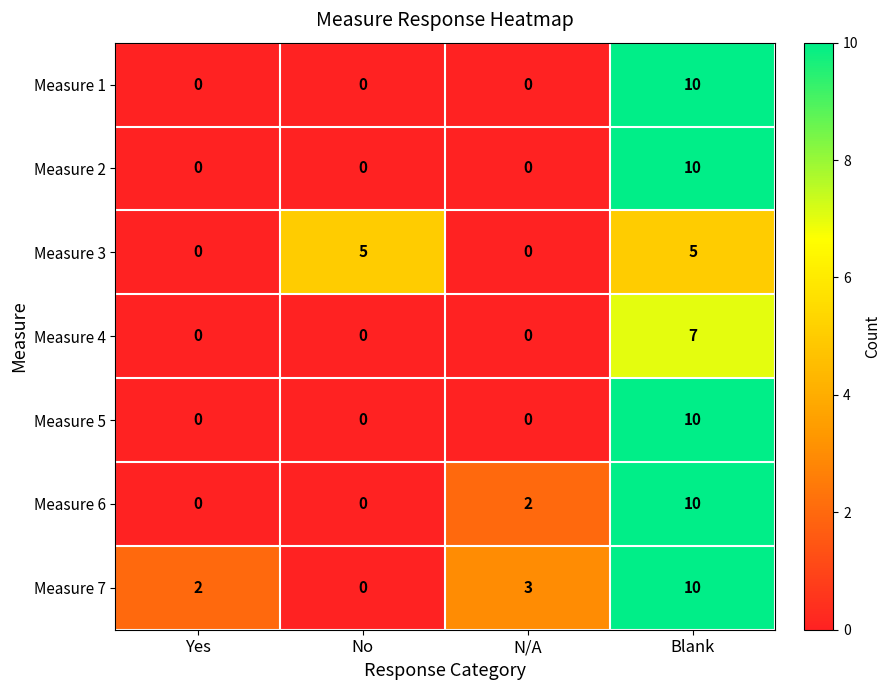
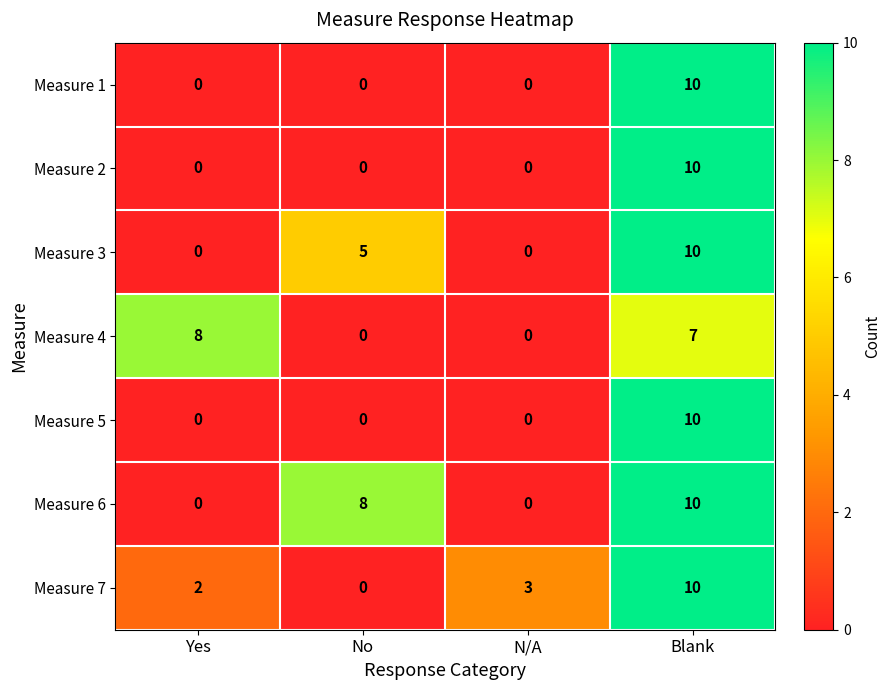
Measure 3, Blank: 5 -> 10
Measure 4, Yes: 0 -> 8
Measure 6, No: 0 -> 8
Measure 6, N/A: 2 -> 0
